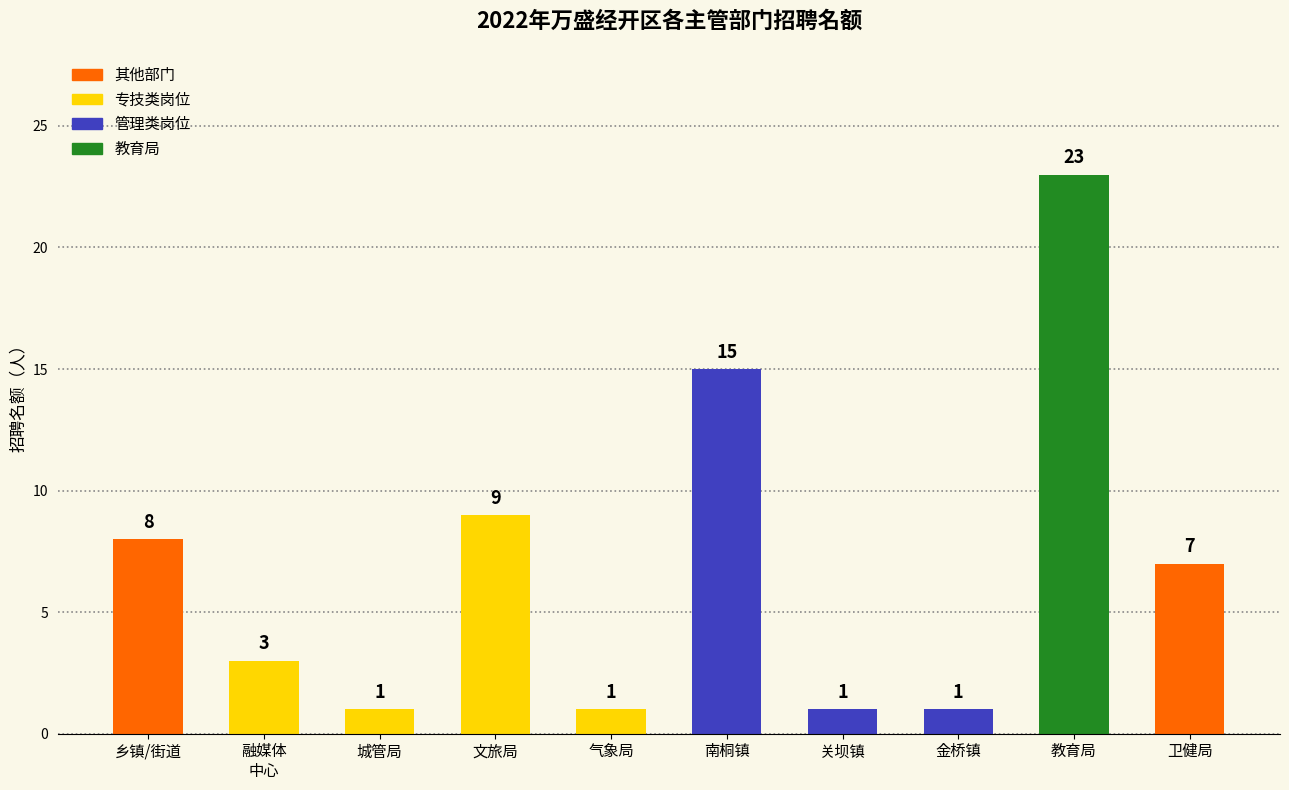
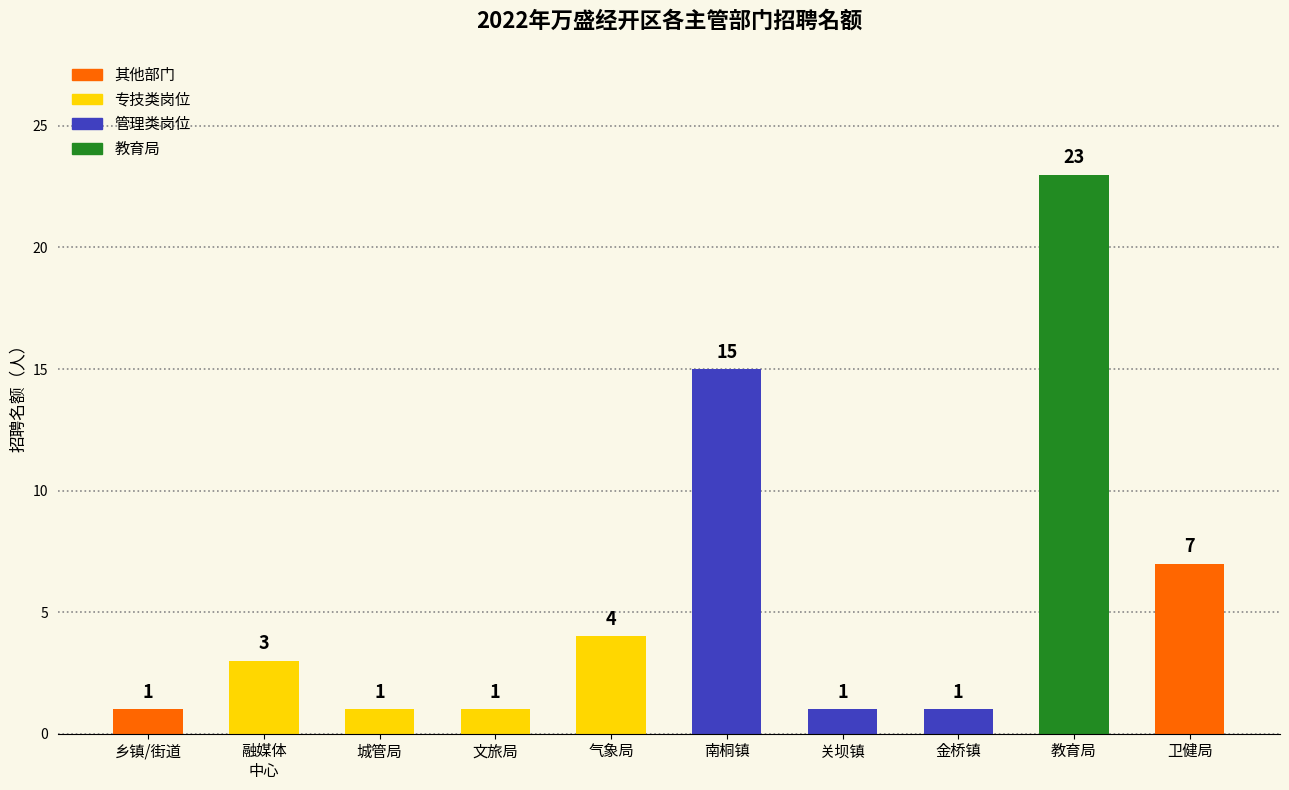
乡镇/街道: 8 -> 1
文旅局: 9 -> 1
气象局: 1 -> 4
